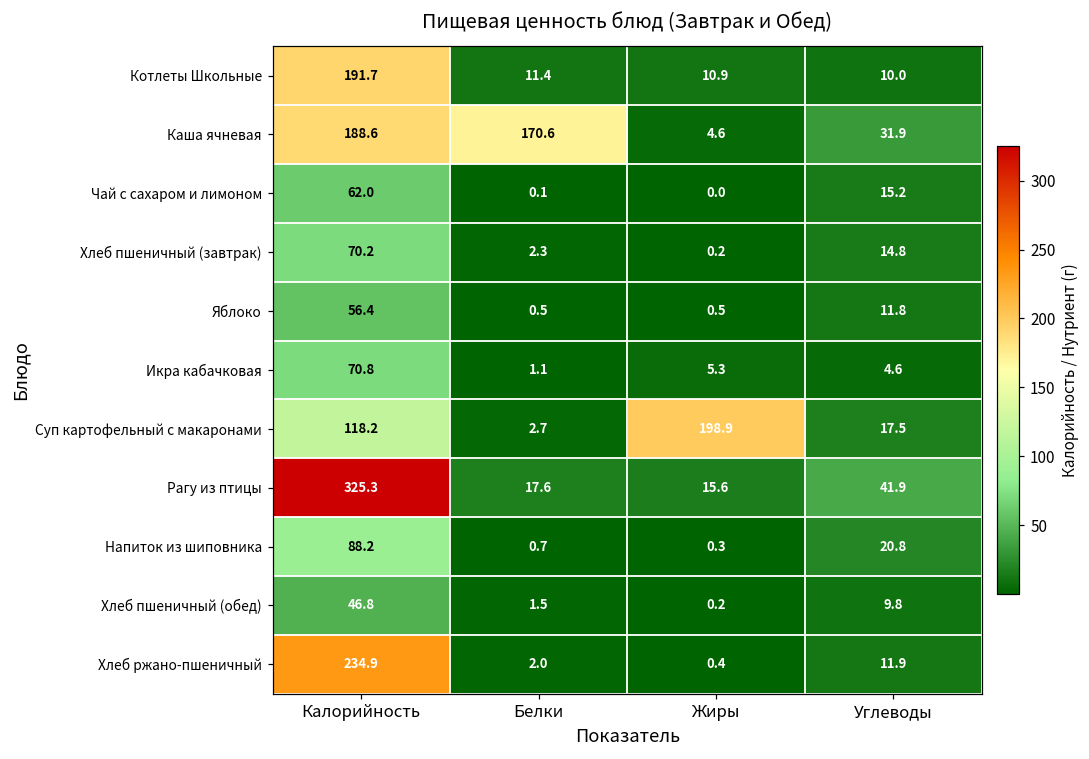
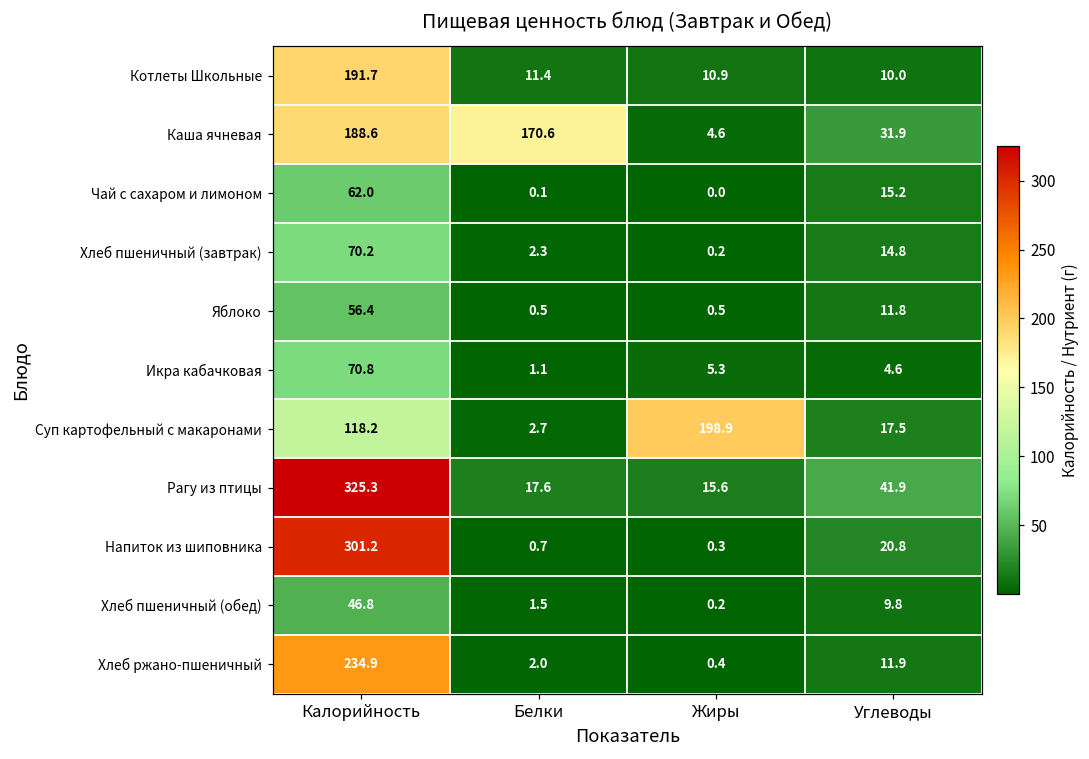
Напиток из шиповника, Калорийность: 88.2 -> 301.2
